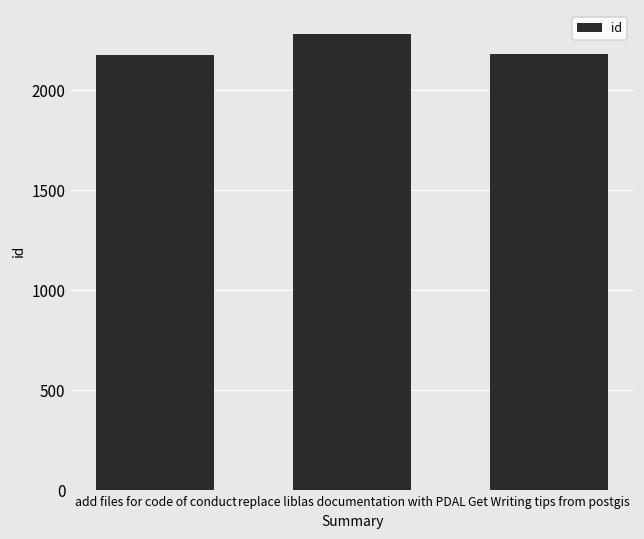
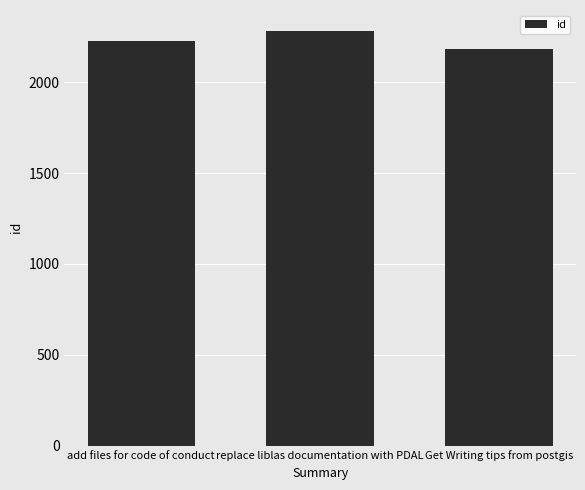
add files for code of conduct: 2180 -> 2230
